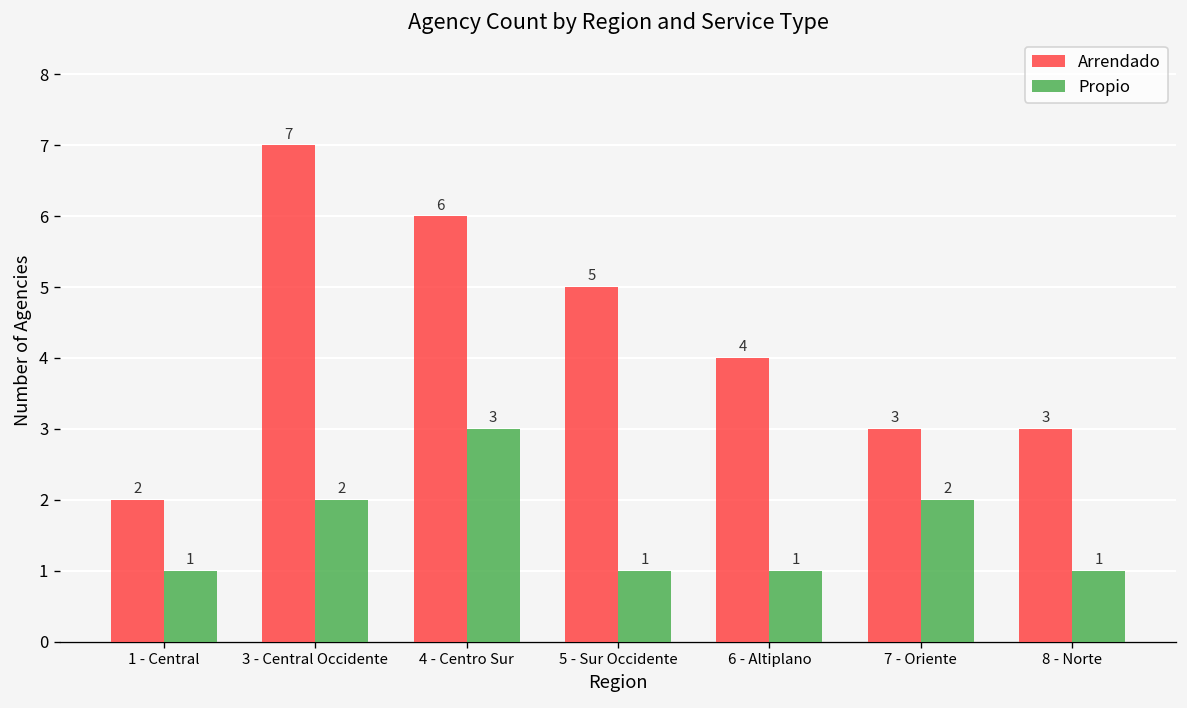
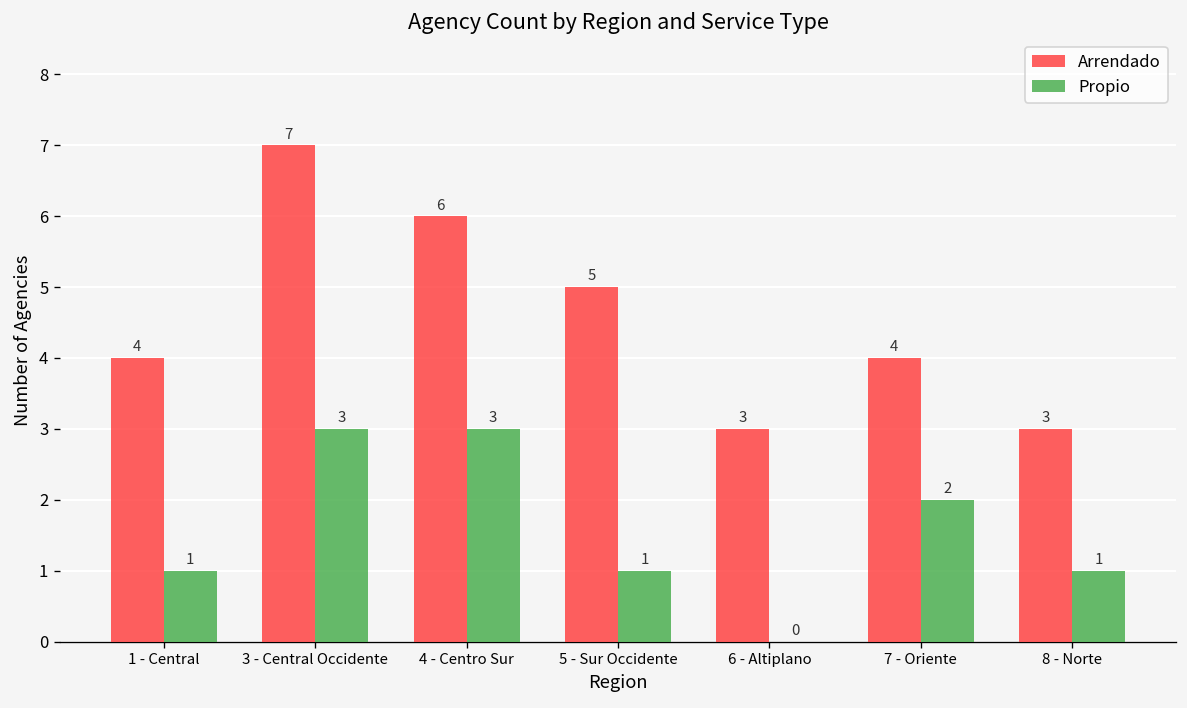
Arrendado, 1 - Central: 2 -> 4
Propio, 3 - Central Occidente: 2 -> 3
Arrendado, 6 - Altiplano: 4 -> 3
Propio, 6 - Altiplano: 1 -> 0
Arrendado, 7 - Oriente: 3 -> 4
